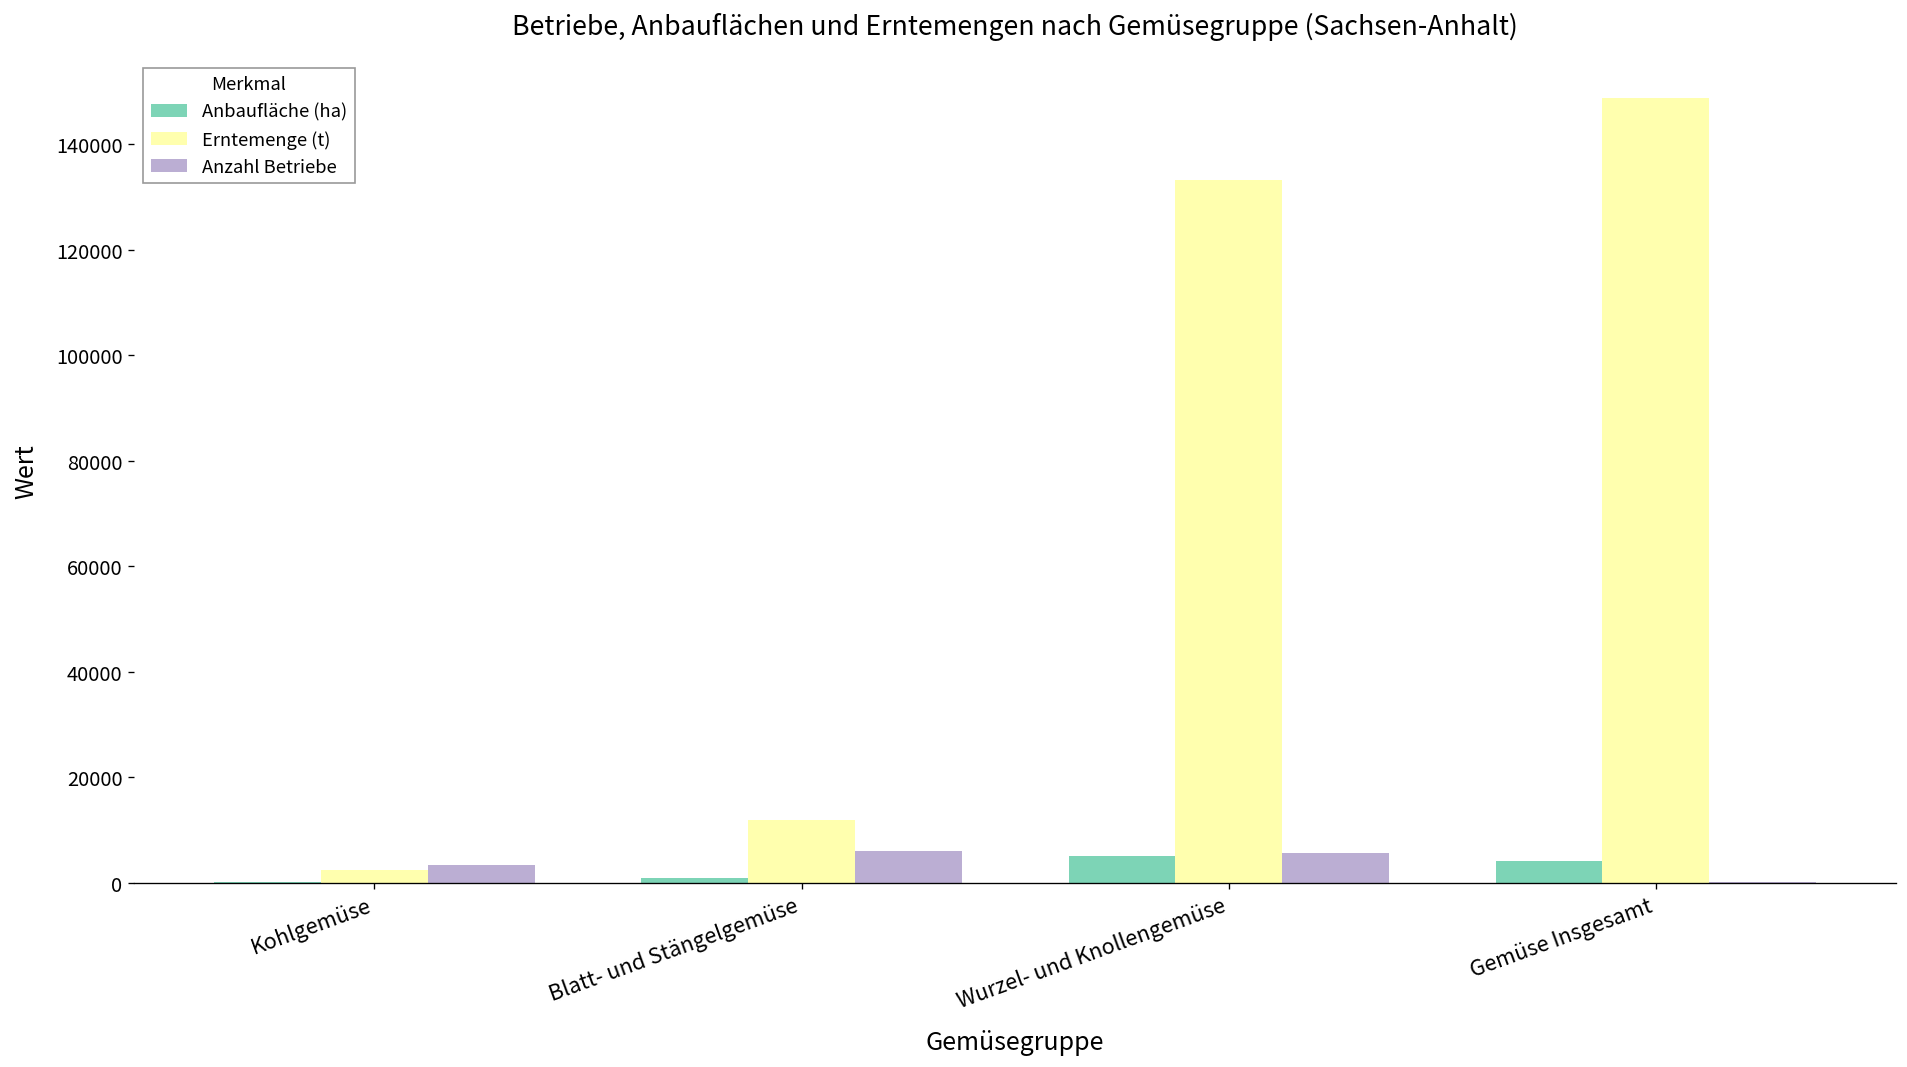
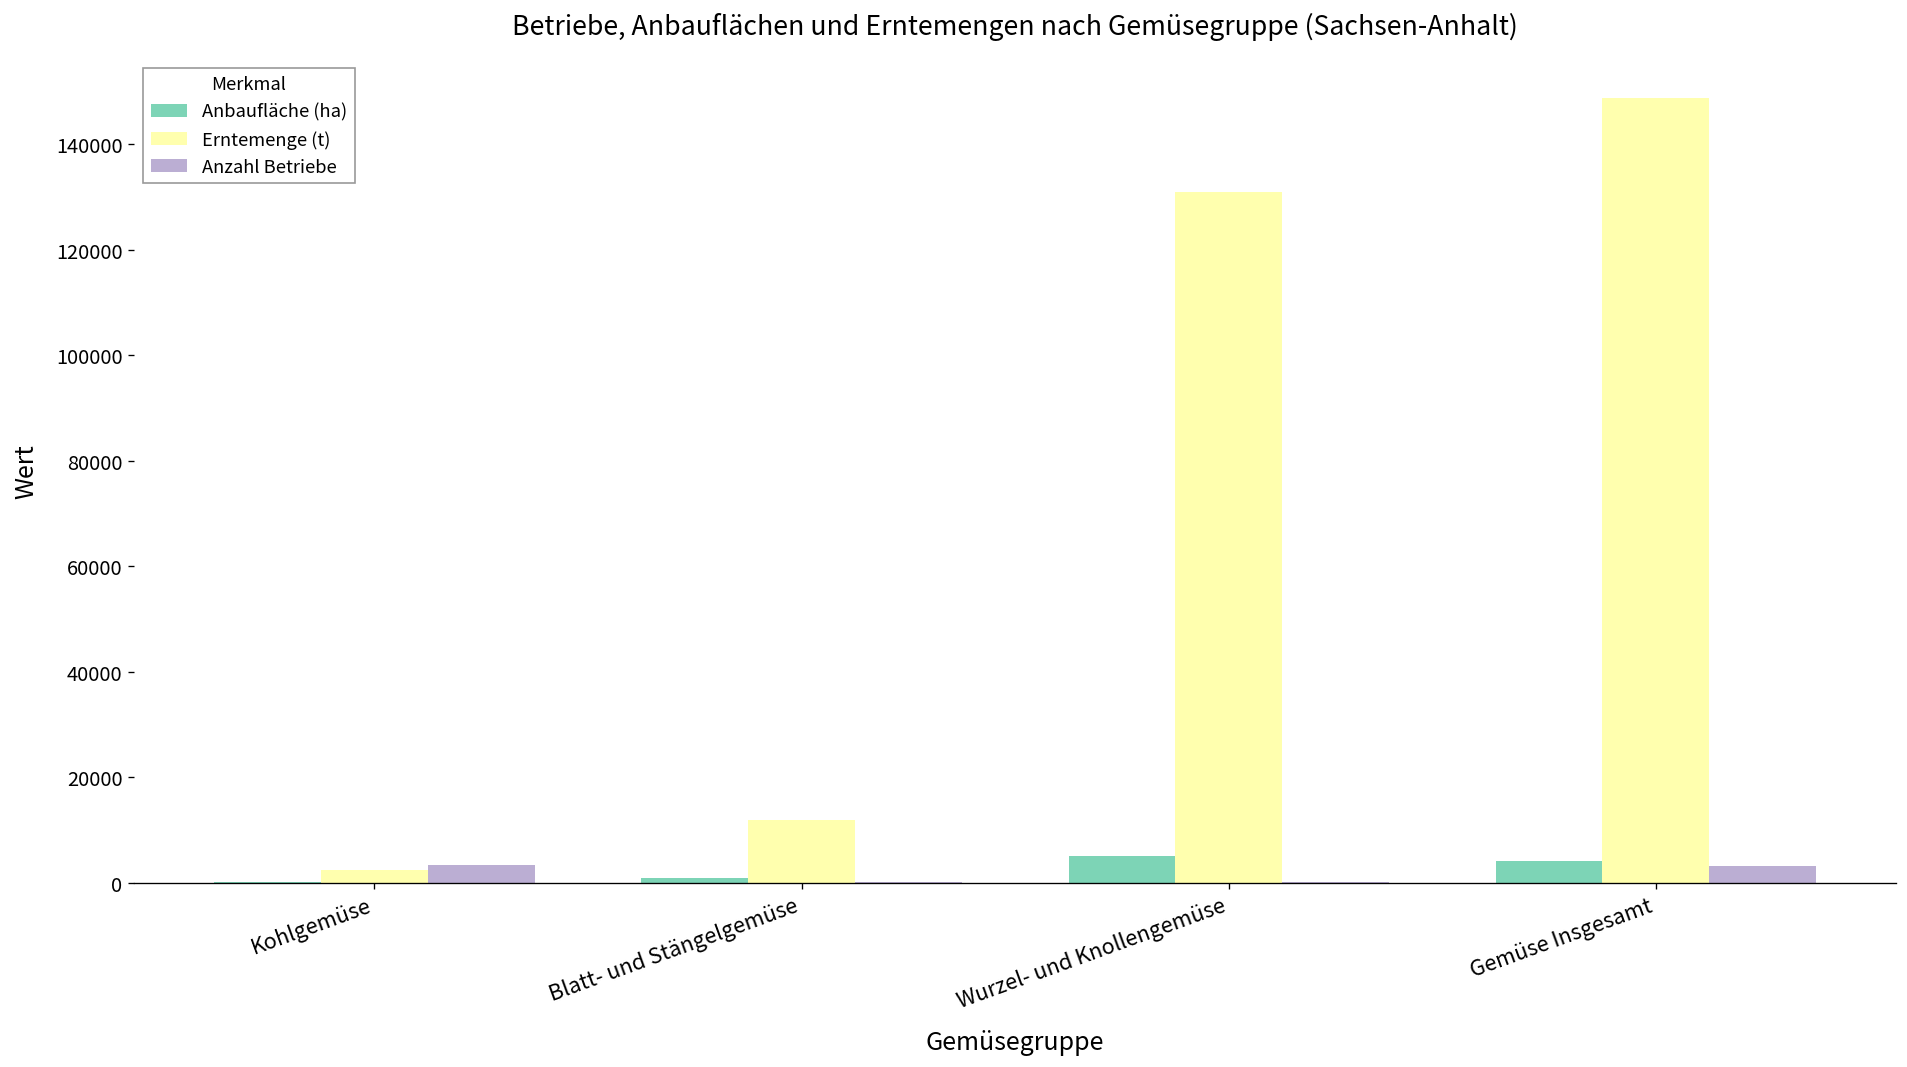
Anzahl Betriebe, Blatt- und Stängelgemüse: 6000 -> 0
Erntemenge (t), Wurzel- und Knollengemüse: 133000 -> 131000
Anzahl Betriebe, Wurzel- und Knollengemüse: 6000 -> 0
Anzahl Betriebe, Gemüse Insgesamt: 0 -> 3000
